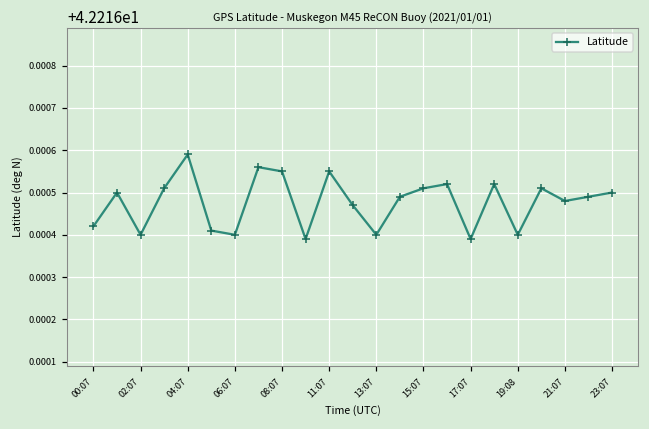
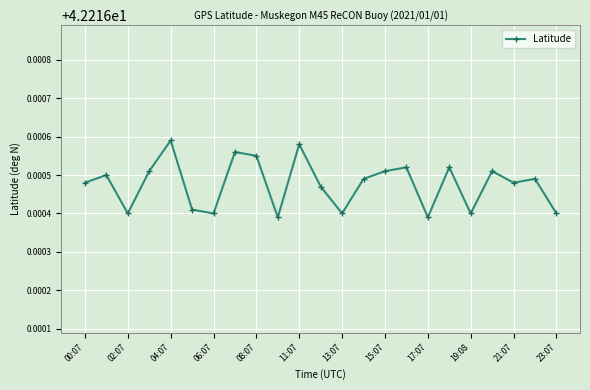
00:07: 42.21642 -> 42.21648
11:07: 42.21655 -> 42.21658
23:07: 42.2165 -> 42.2164
